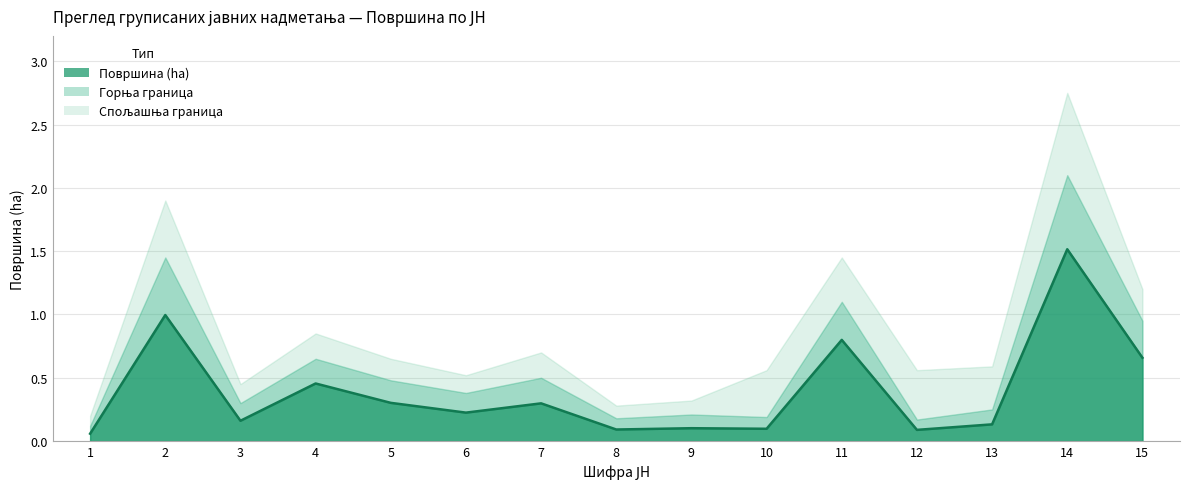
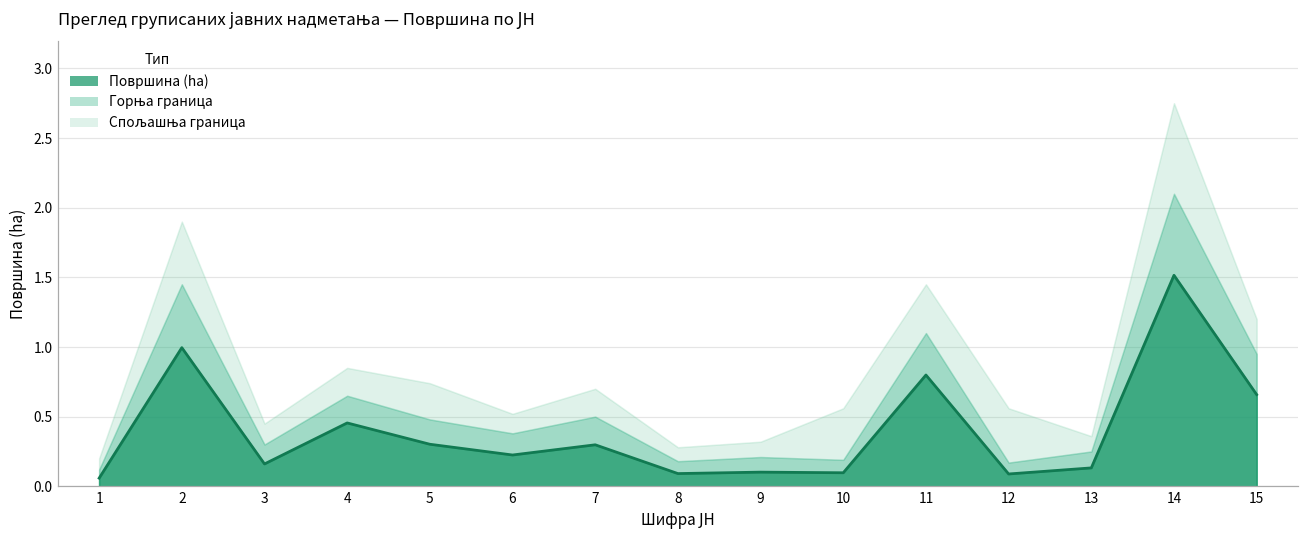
Спољашња граница, 5: 0.65 -> 0.74
Спољашња граница, 13: 0.59 -> 0.36
